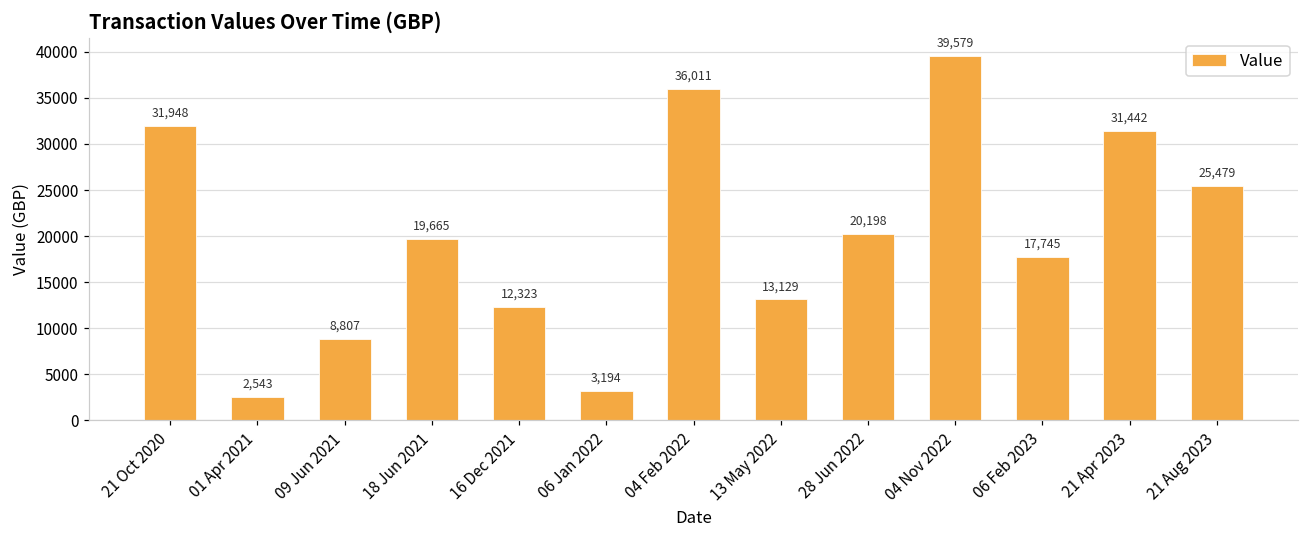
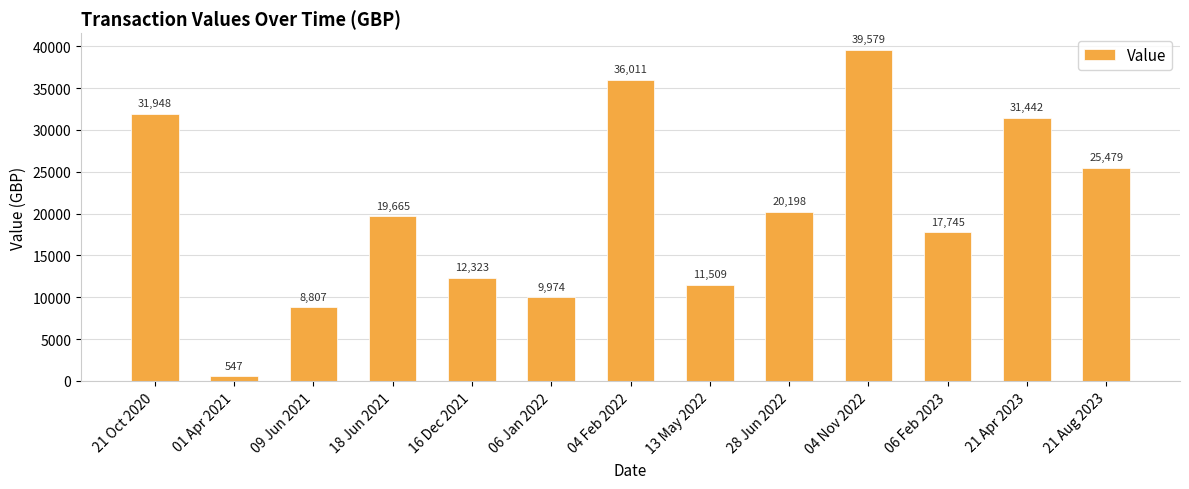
01 Apr 2021: 2,543 -> 547
06 Jan 2022: 3,194 -> 9,974
13 May 2022: 13,129 -> 11,509
